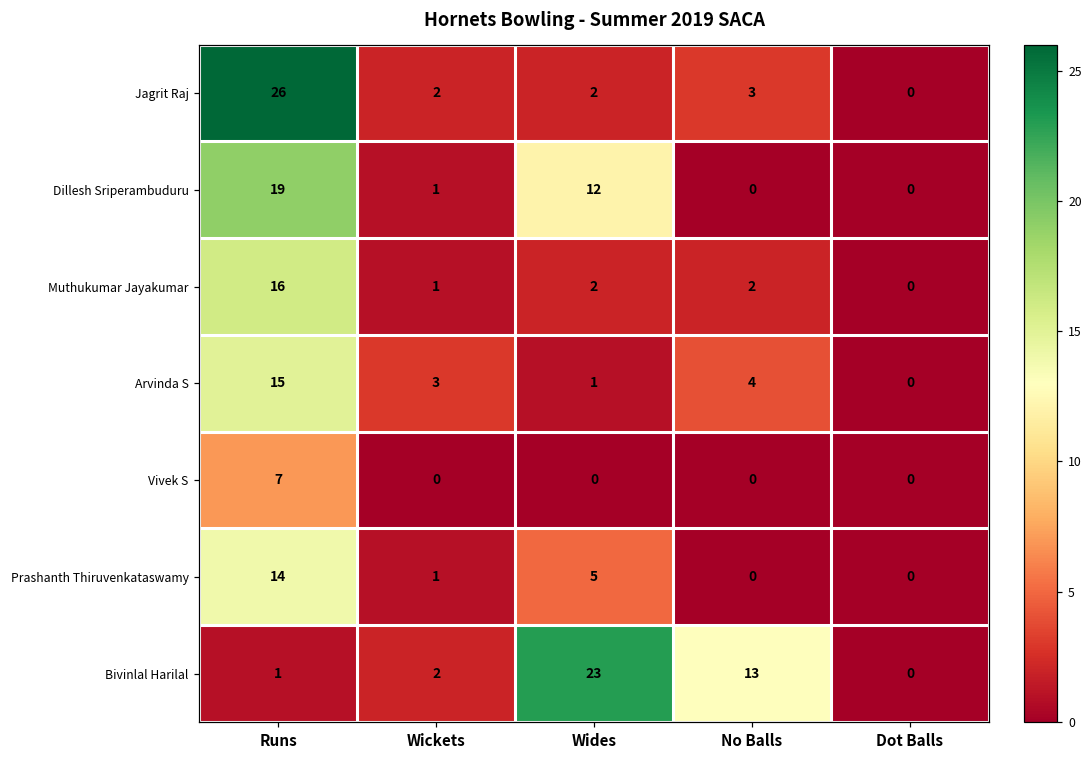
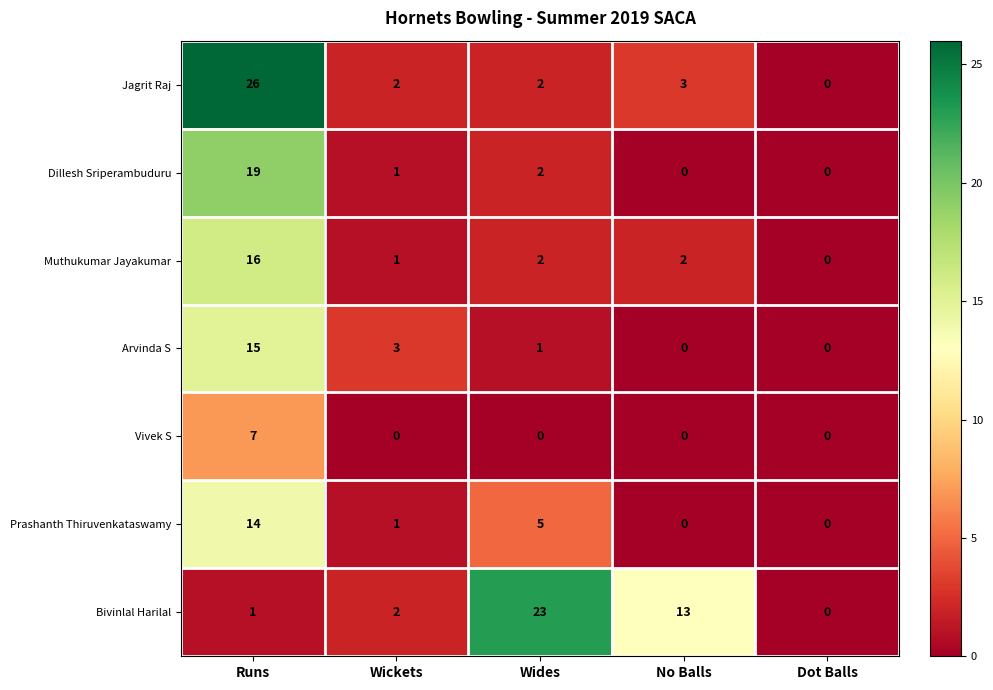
Dillesh Sriperambuduru, Wides: 12 -> 2
Arvinda S, No Balls: 4 -> 0
